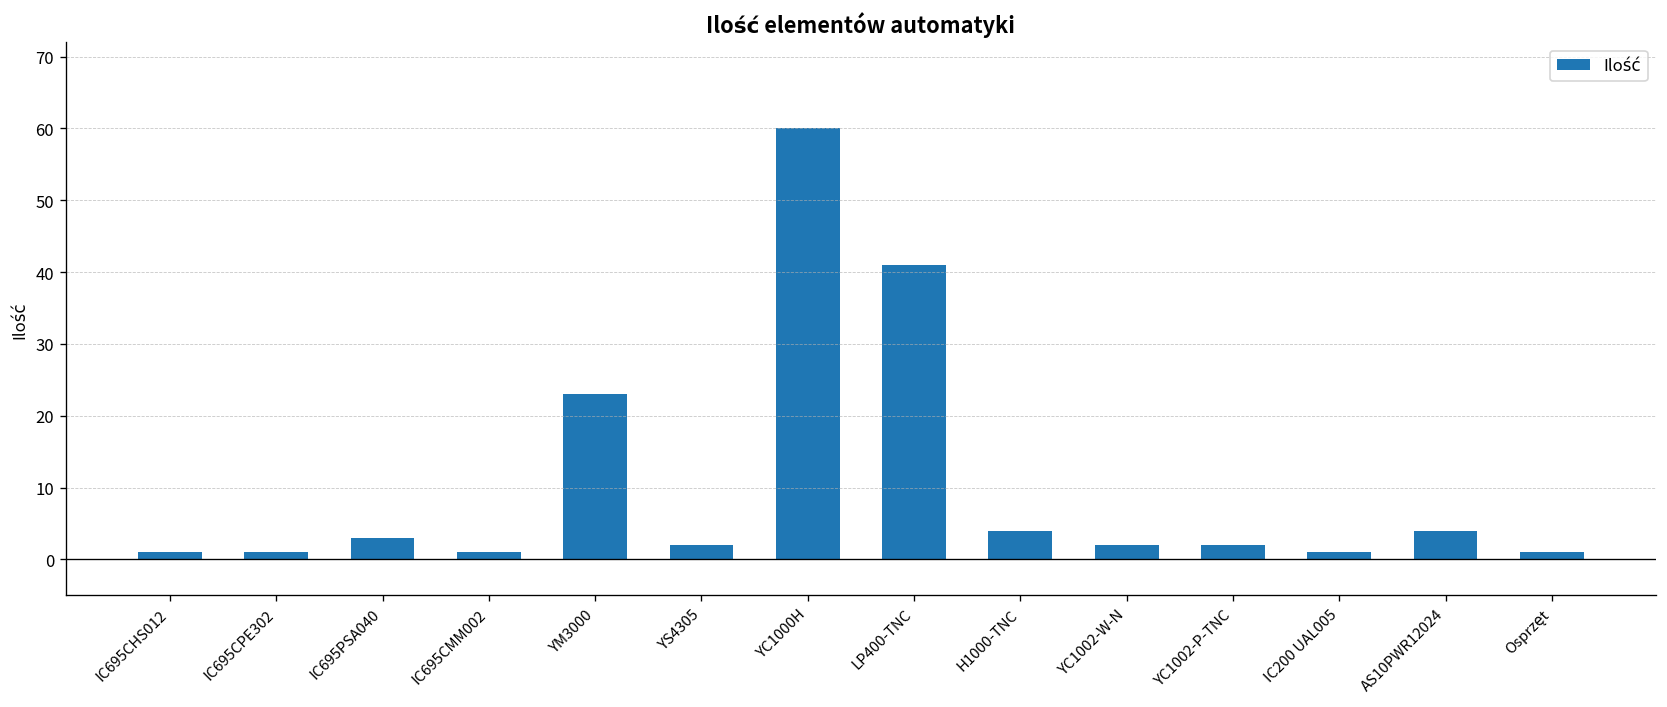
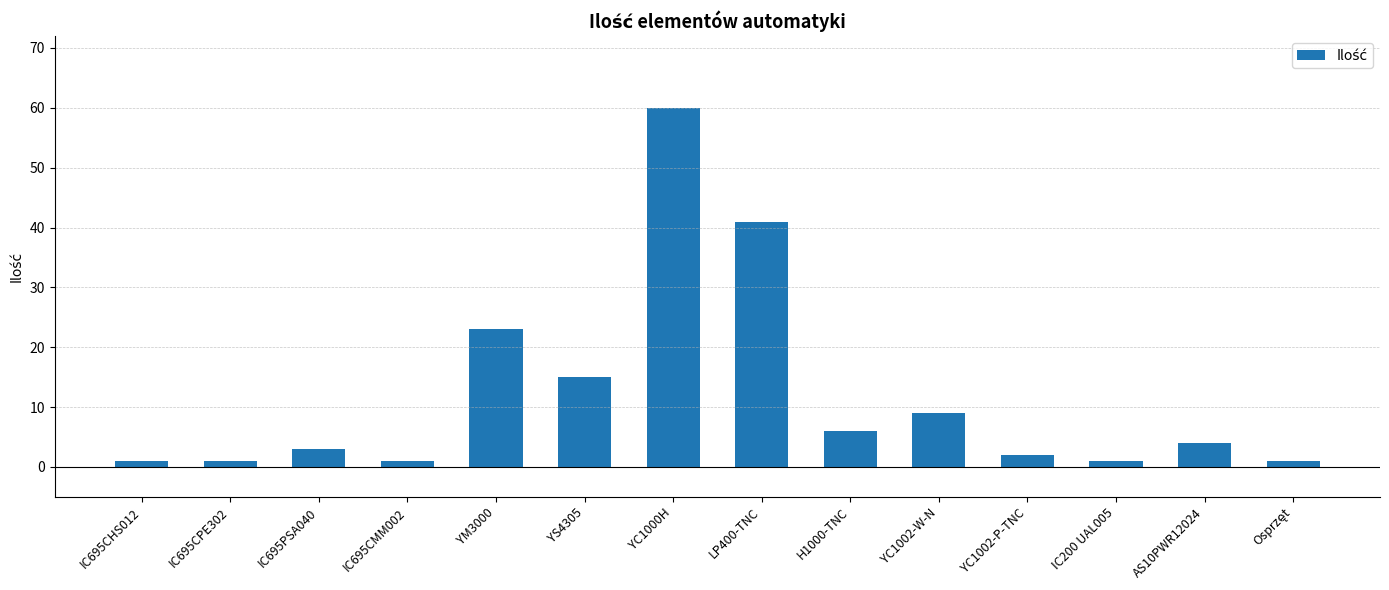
YS4305: 2 -> 15
H1000-TNC: 4 -> 6
YC1002-W-N: 2 -> 9
